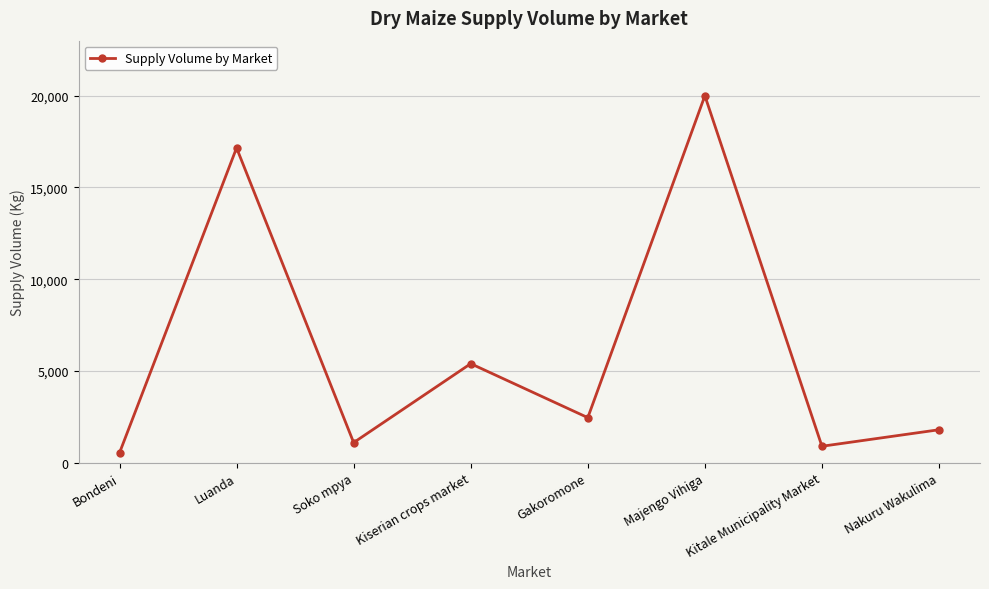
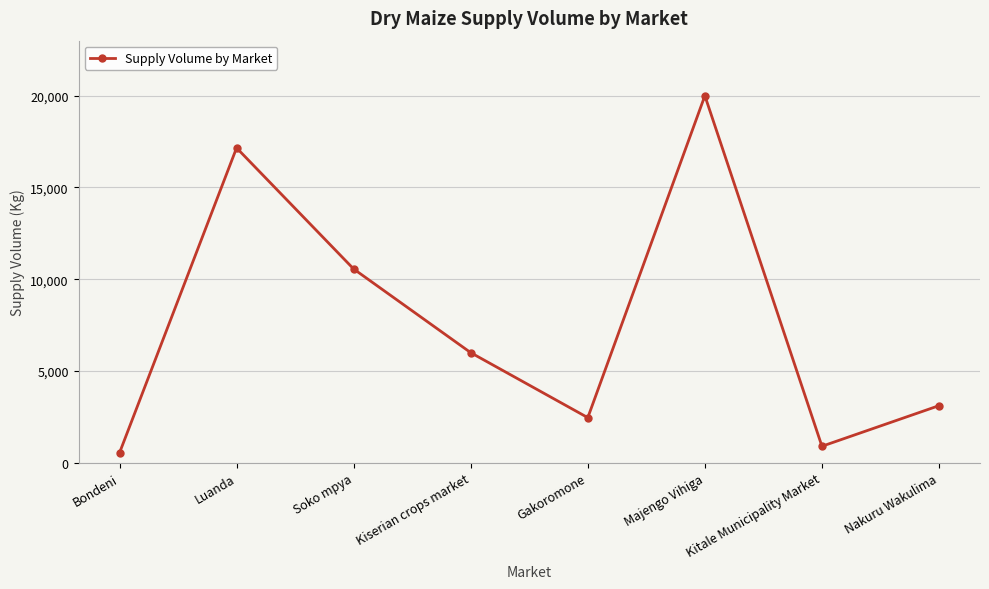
Soko mpya: 1,100 -> 10,600
Kiserian crops market: 5,400 -> 6,000
Nakuru Wakulima: 1,800 -> 3,100
